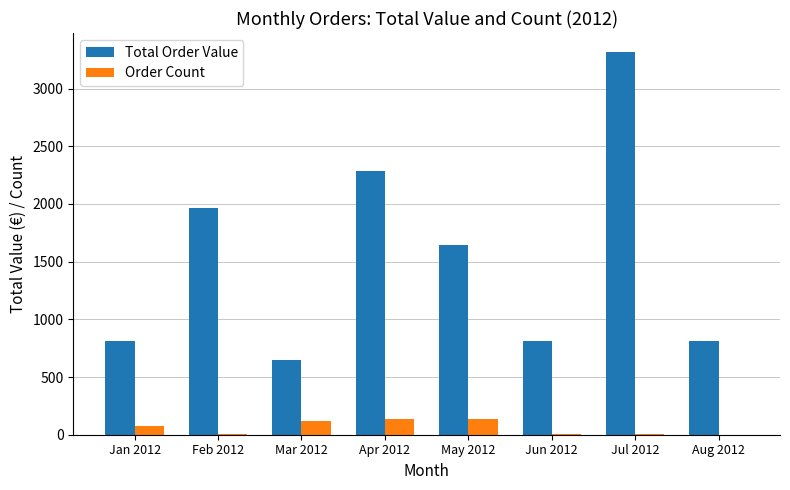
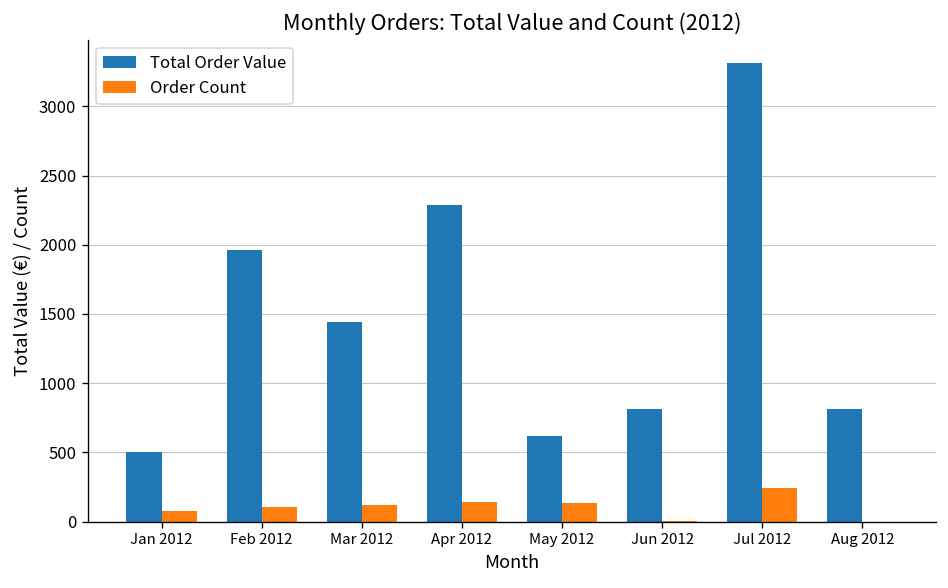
Total Order Value, Jan 2012: 810 -> 510
Order Count, Feb 2012: 10 -> 100
Total Order Value, Mar 2012: 650 -> 1440
Total Order Value, May 2012: 1640 -> 620
Order Count, Jul 2012: 0 -> 240
